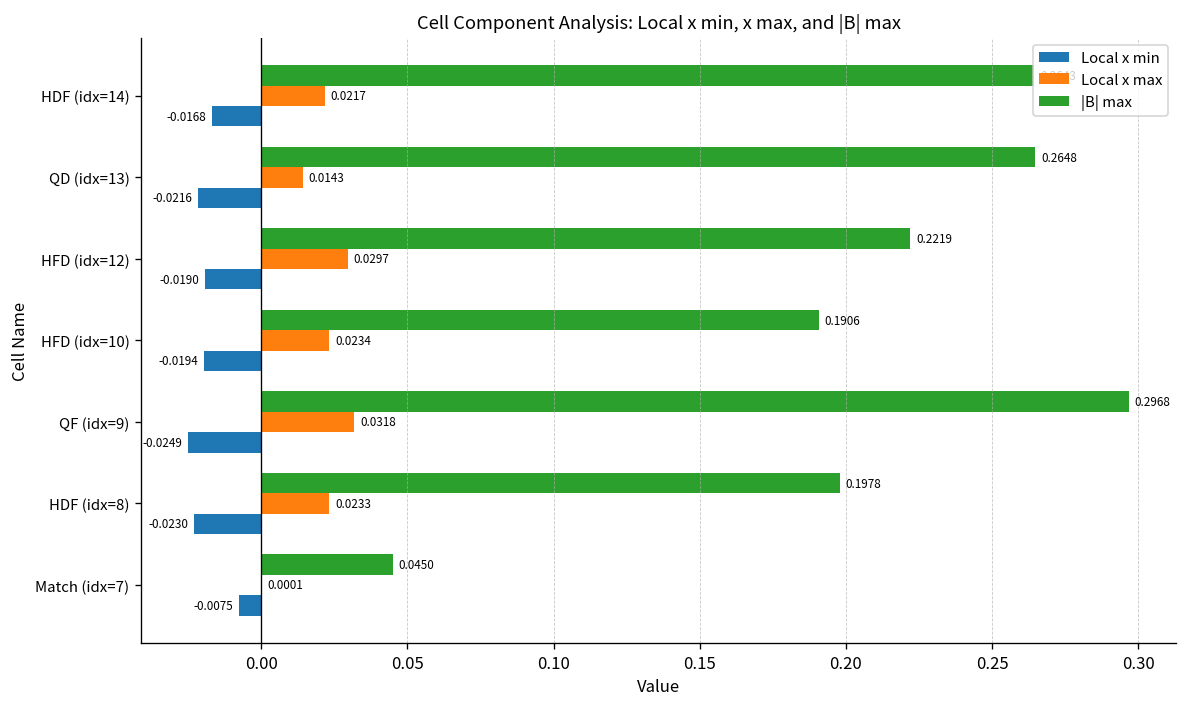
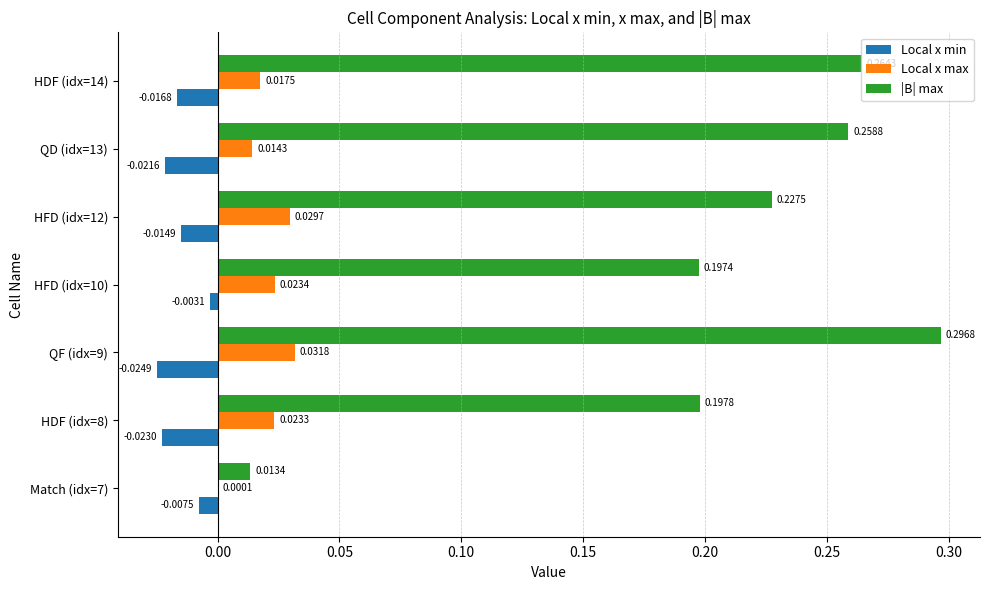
Local x max, HDF (idx=14): 0.0217 -> 0.0175
|B| max, QD (idx=13): 0.2648 -> 0.2588
|B| max, HFD (idx=12): 0.2219 -> 0.2275
Local x min, HFD (idx=12): -0.0190 -> -0.0149
|B| max, HFD (idx=10): 0.1906 -> 0.1974
Local x min, HFD (idx=10): -0.0194 -> -0.0031
|B| max, Match (idx=7): 0.0450 -> 0.0134
